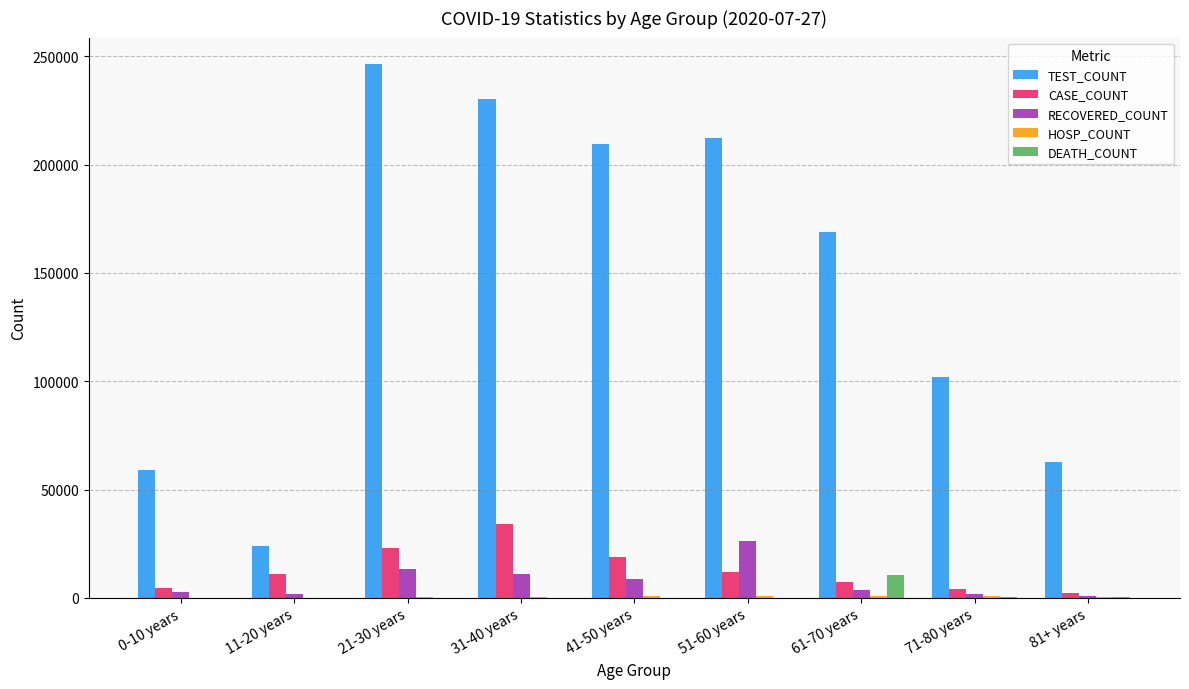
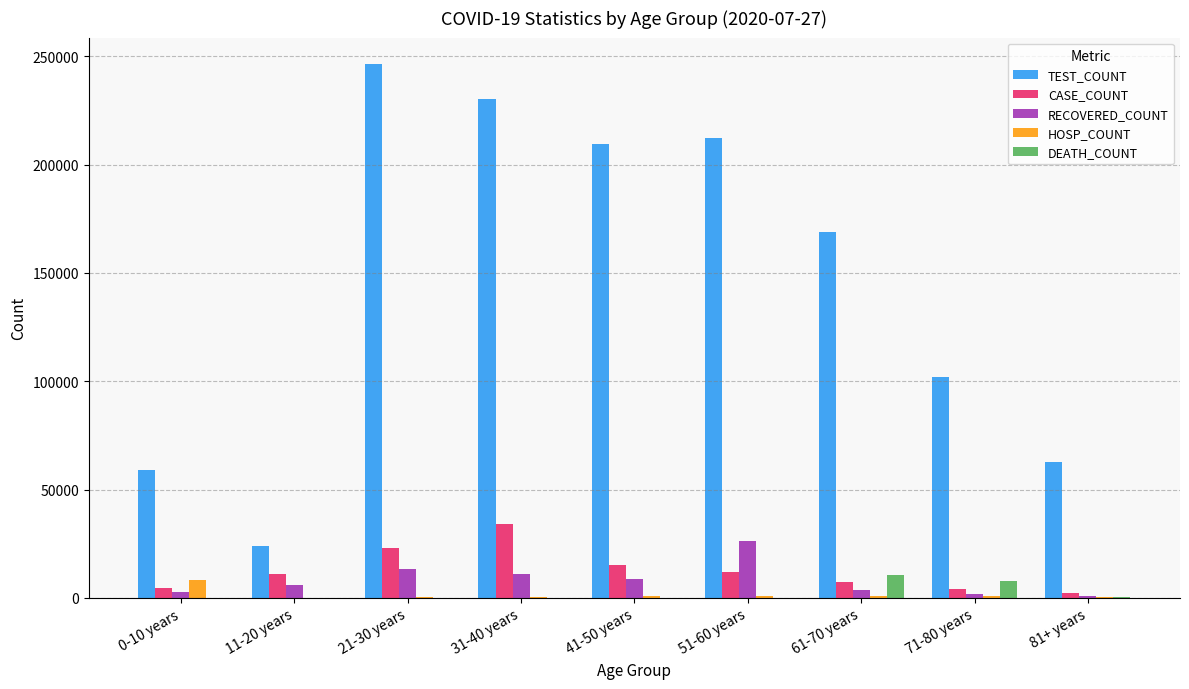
HOSP_COUNT, 0-10 years: 0 -> 8000
RECOVERED_COUNT, 11-20 years: 2000 -> 6000
CASE_COUNT, 41-50 years: 19000 -> 15000
DEATH_COUNT, 71-80 years: 0 -> 8000
